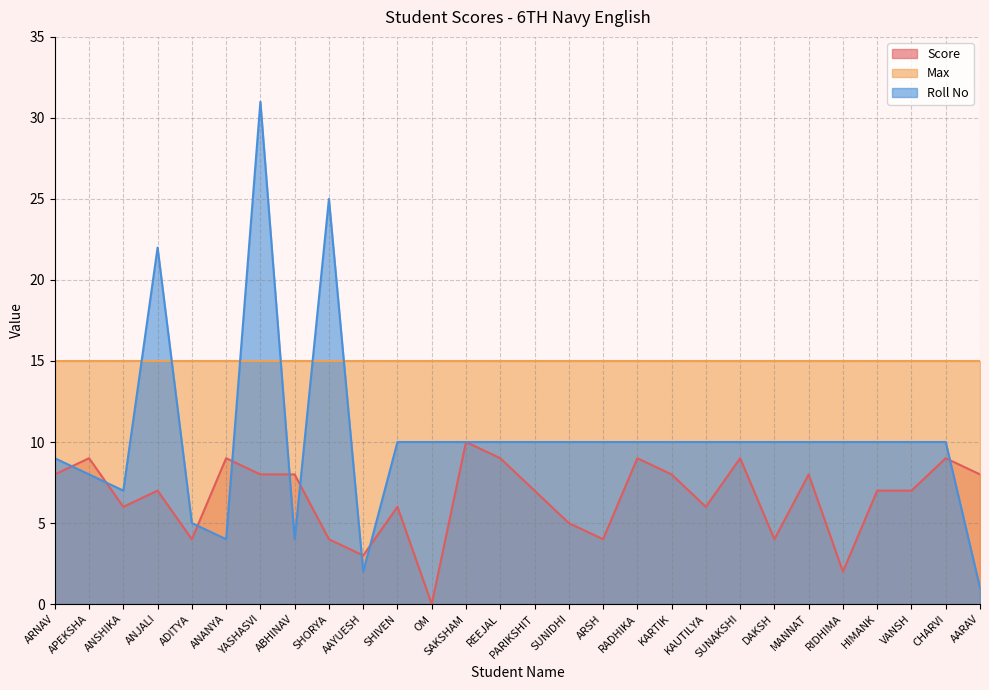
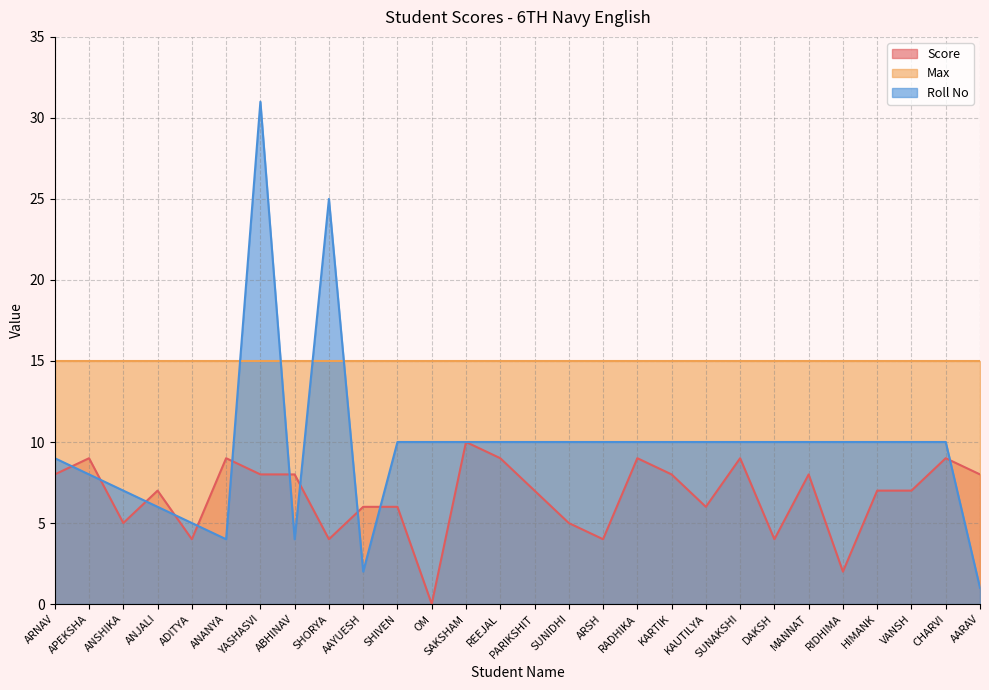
Score, ANSHIKA: 6 -> 5
Roll No, ANJALI: 22 -> 6
Score, AAYUESH: 3 -> 6
